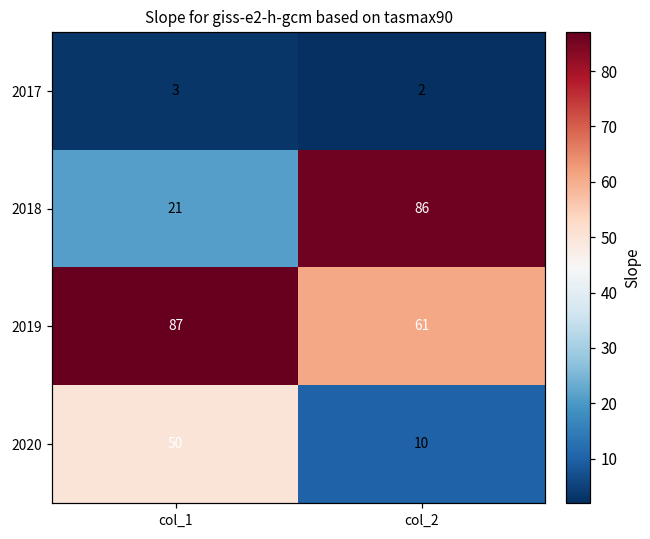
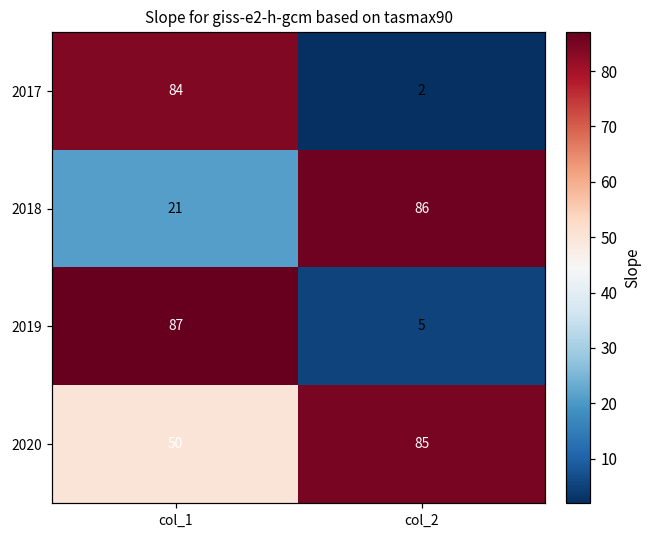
2017, col_1: 3 -> 84
2019, col_2: 61 -> 5
2020, col_2: 10 -> 85
